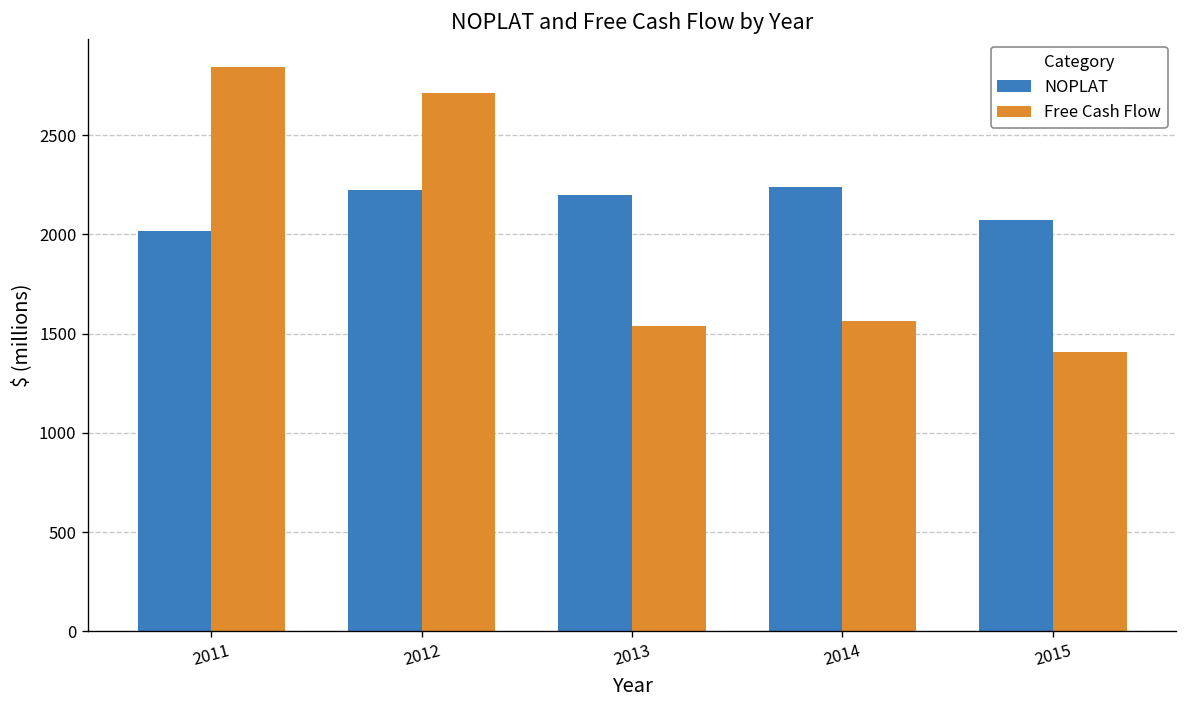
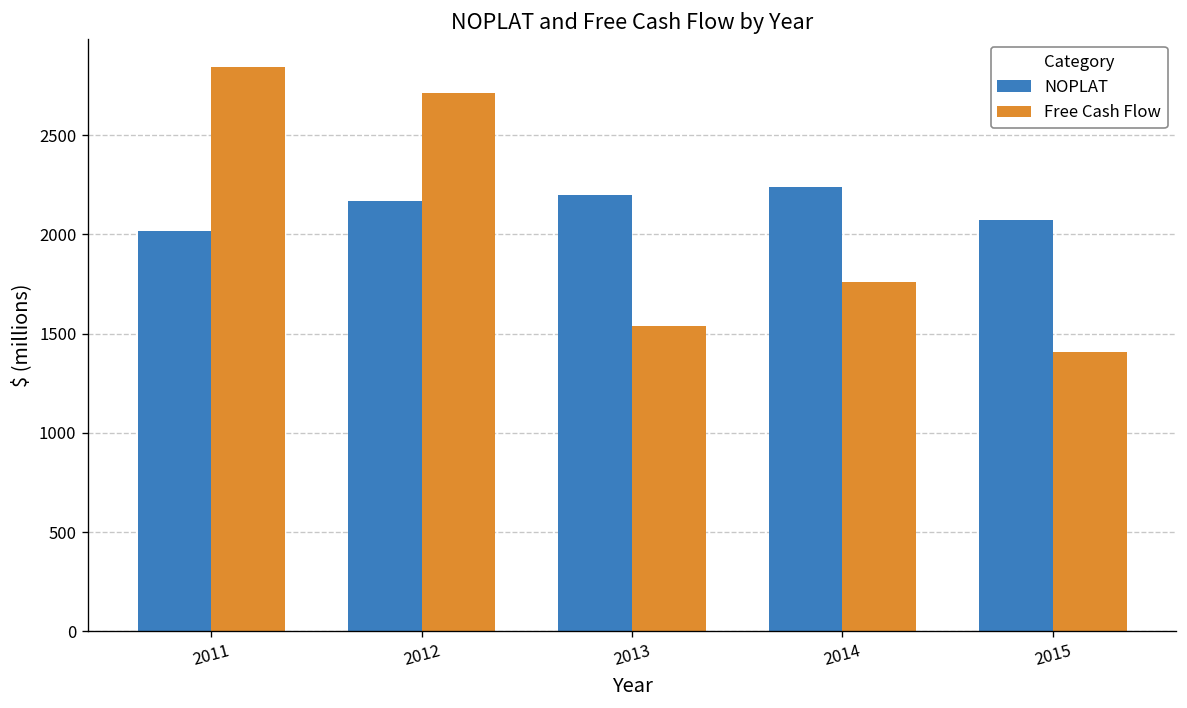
NOPLAT, 2012: 2220 -> 2170
Free Cash Flow, 2014: 1560 -> 1760
